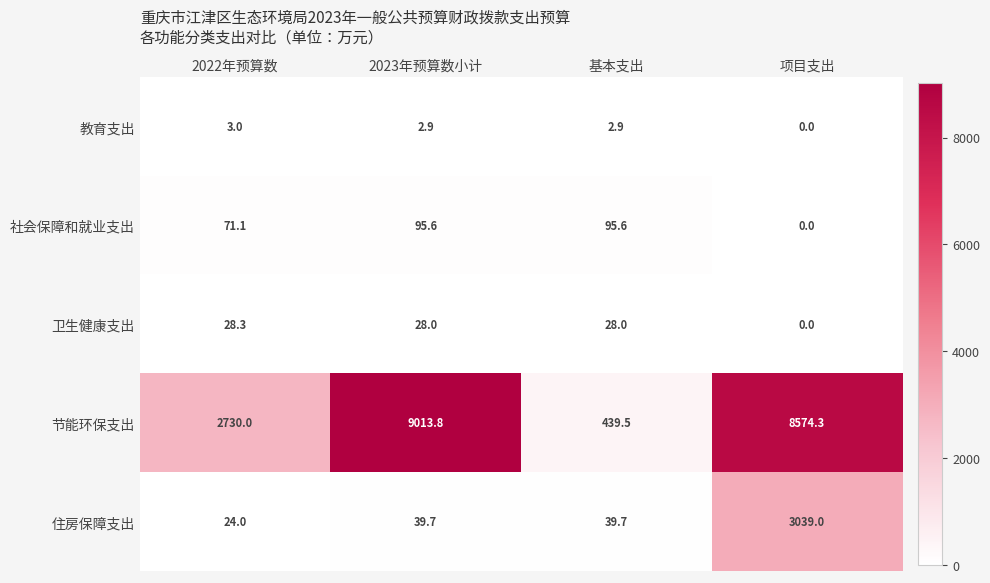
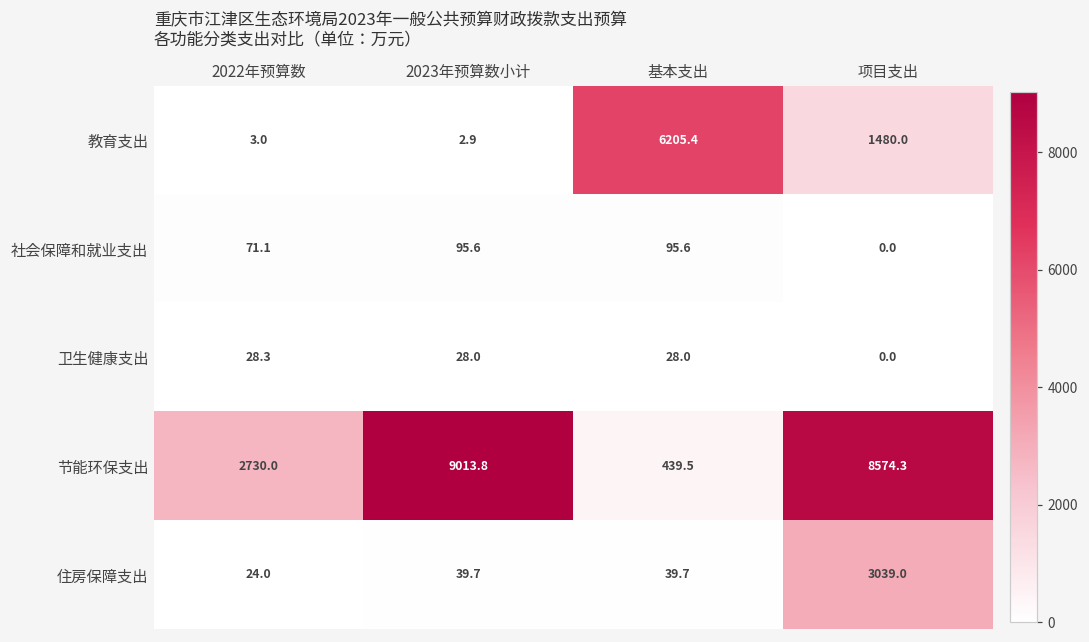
教育支出, 基本支出: 2.9 -> 6205.4
教育支出, 项目支出: 0.0 -> 1480.0
